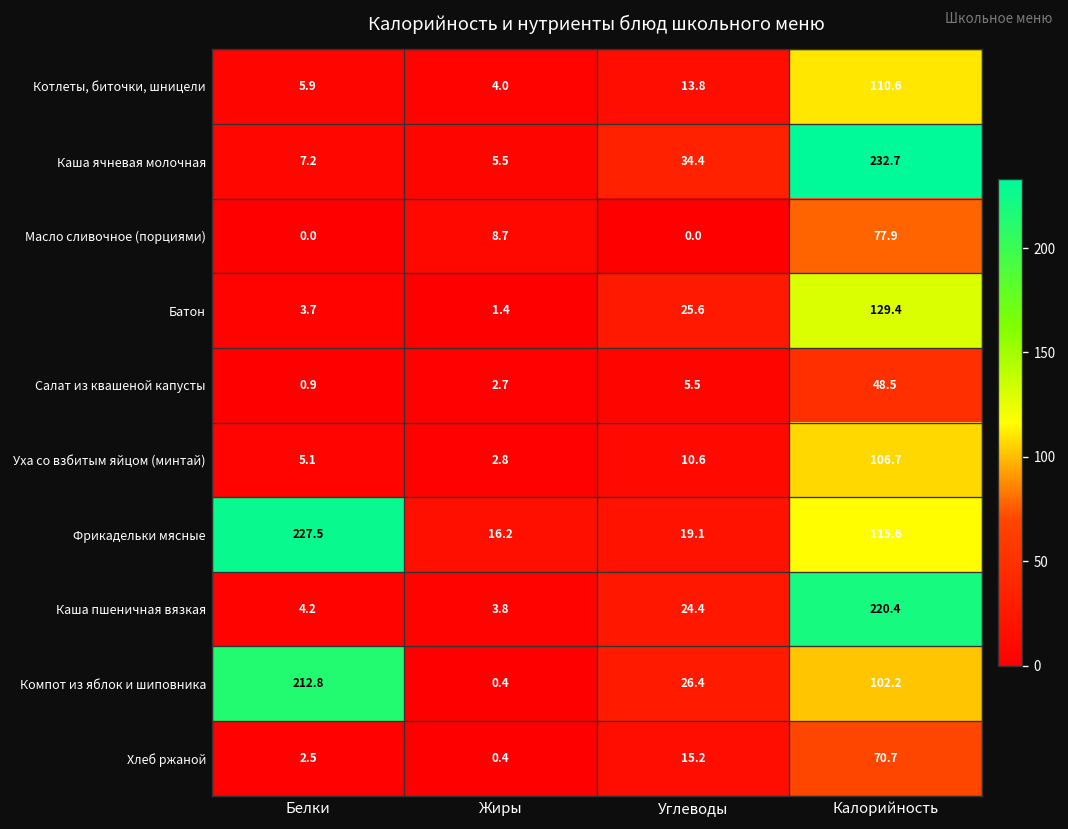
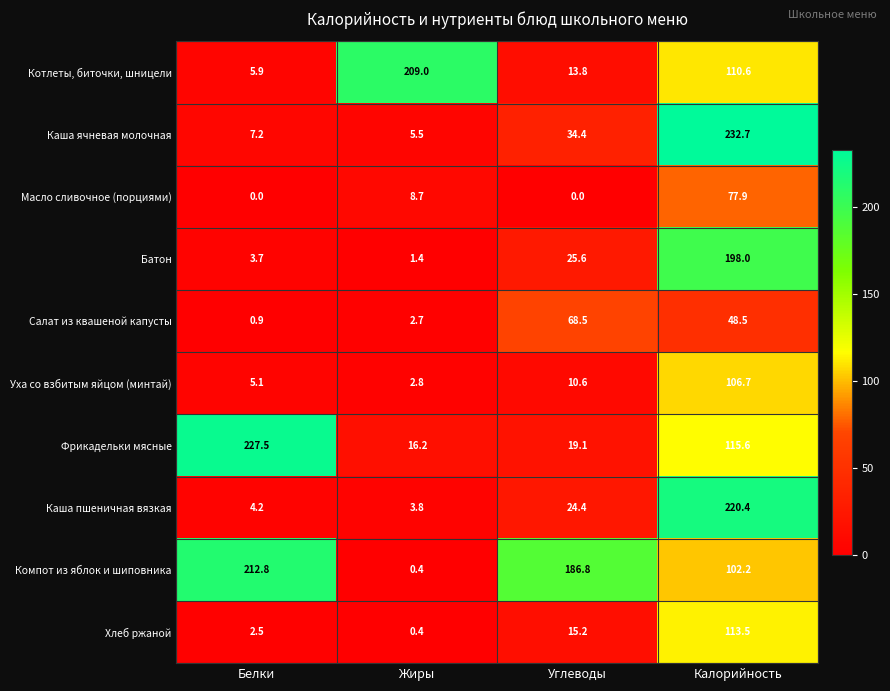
Котлеты, биточки, шницели, Жиры: 4.0 -> 209.0
Батон, Калорийность: 129.4 -> 198.0
Салат из квашеной капусты, Углеводы: 5.5 -> 68.5
Компот из яблок и шиповника, Углеводы: 26.4 -> 186.8
Хлеб ржаной, Калорийность: 70.7 -> 113.5
